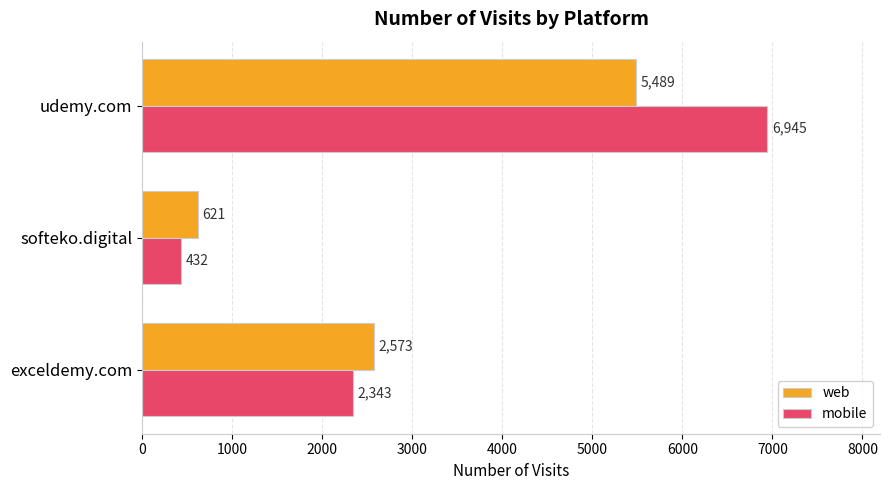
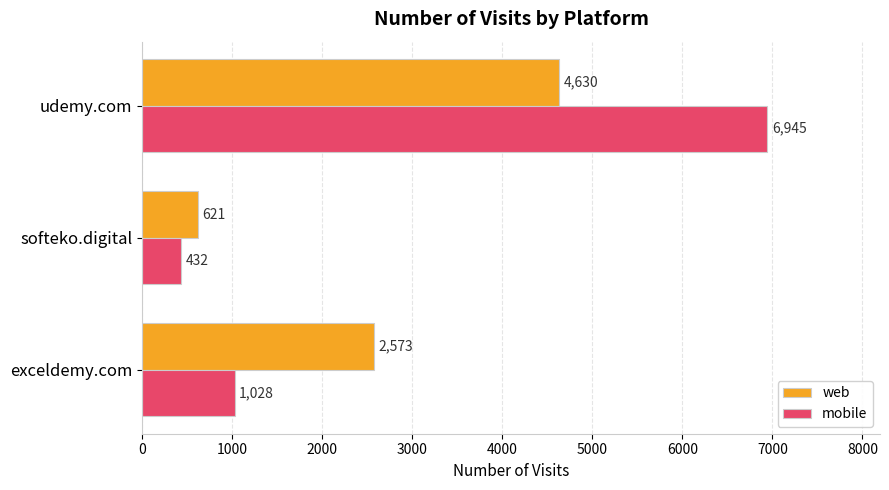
web, udemy.com: 5,489 -> 4,630
mobile, exceldemy.com: 2,343 -> 1,028
